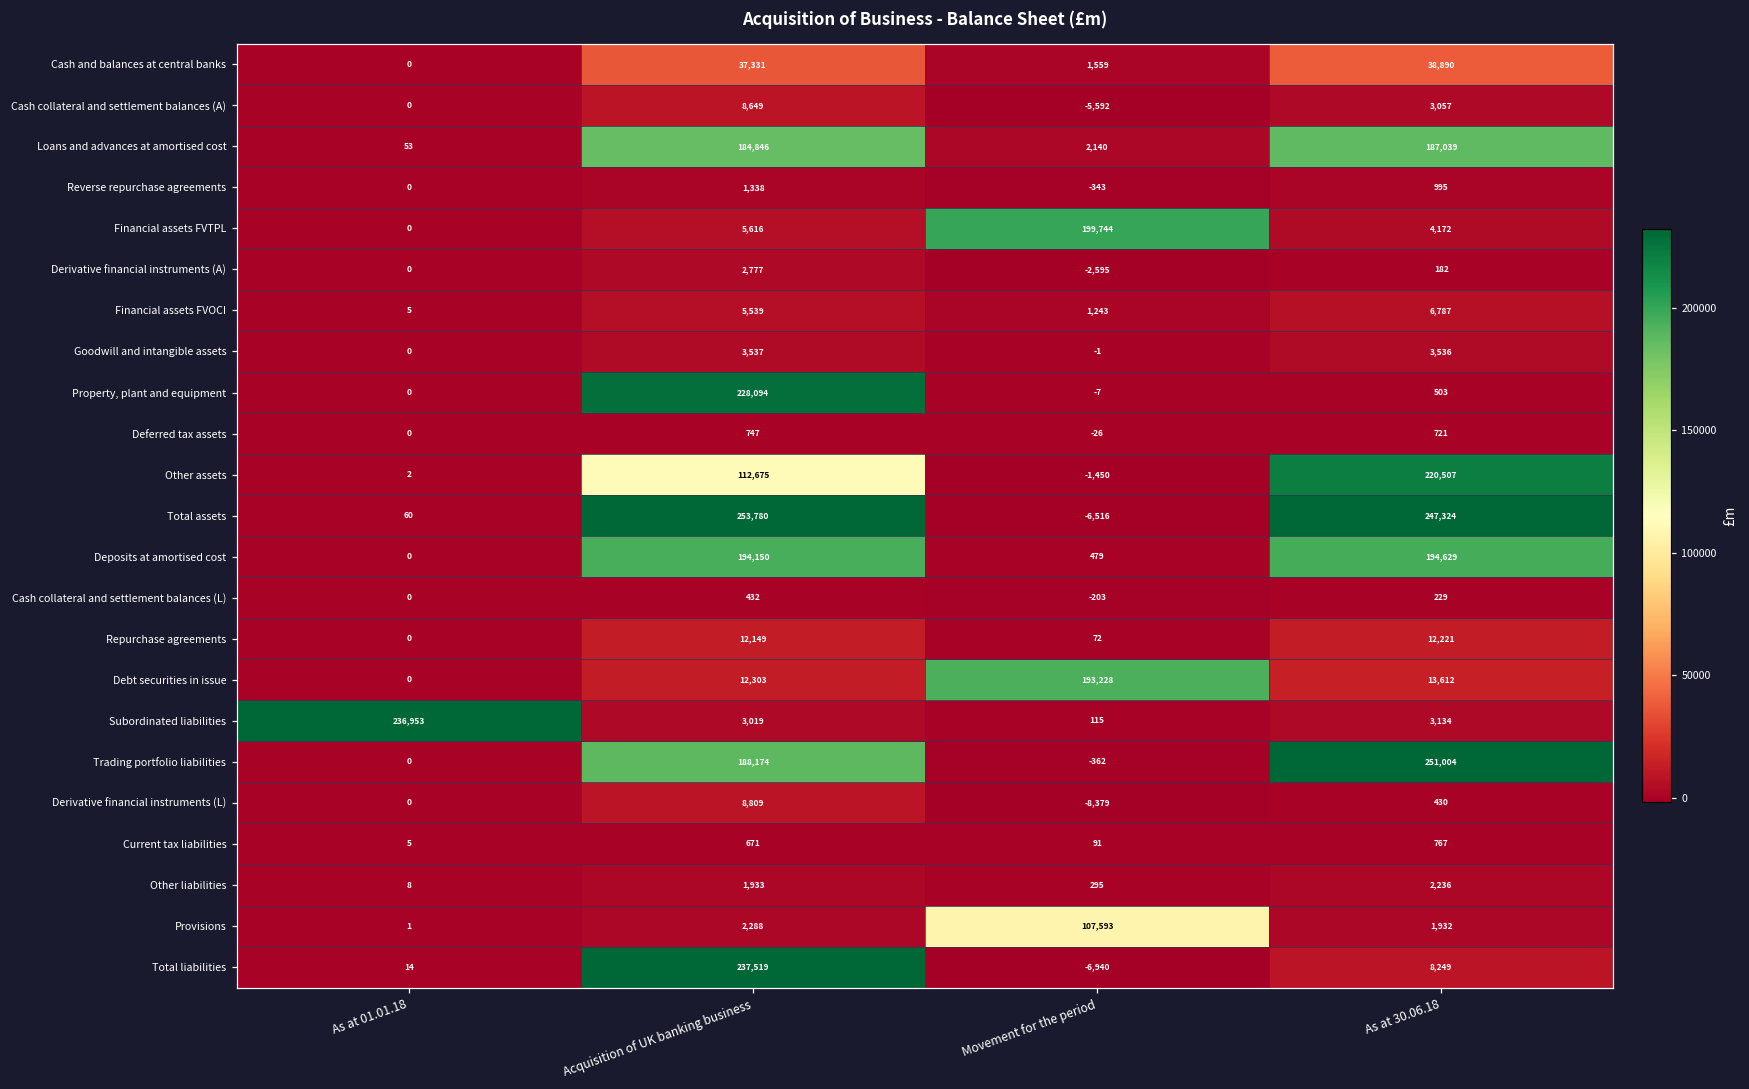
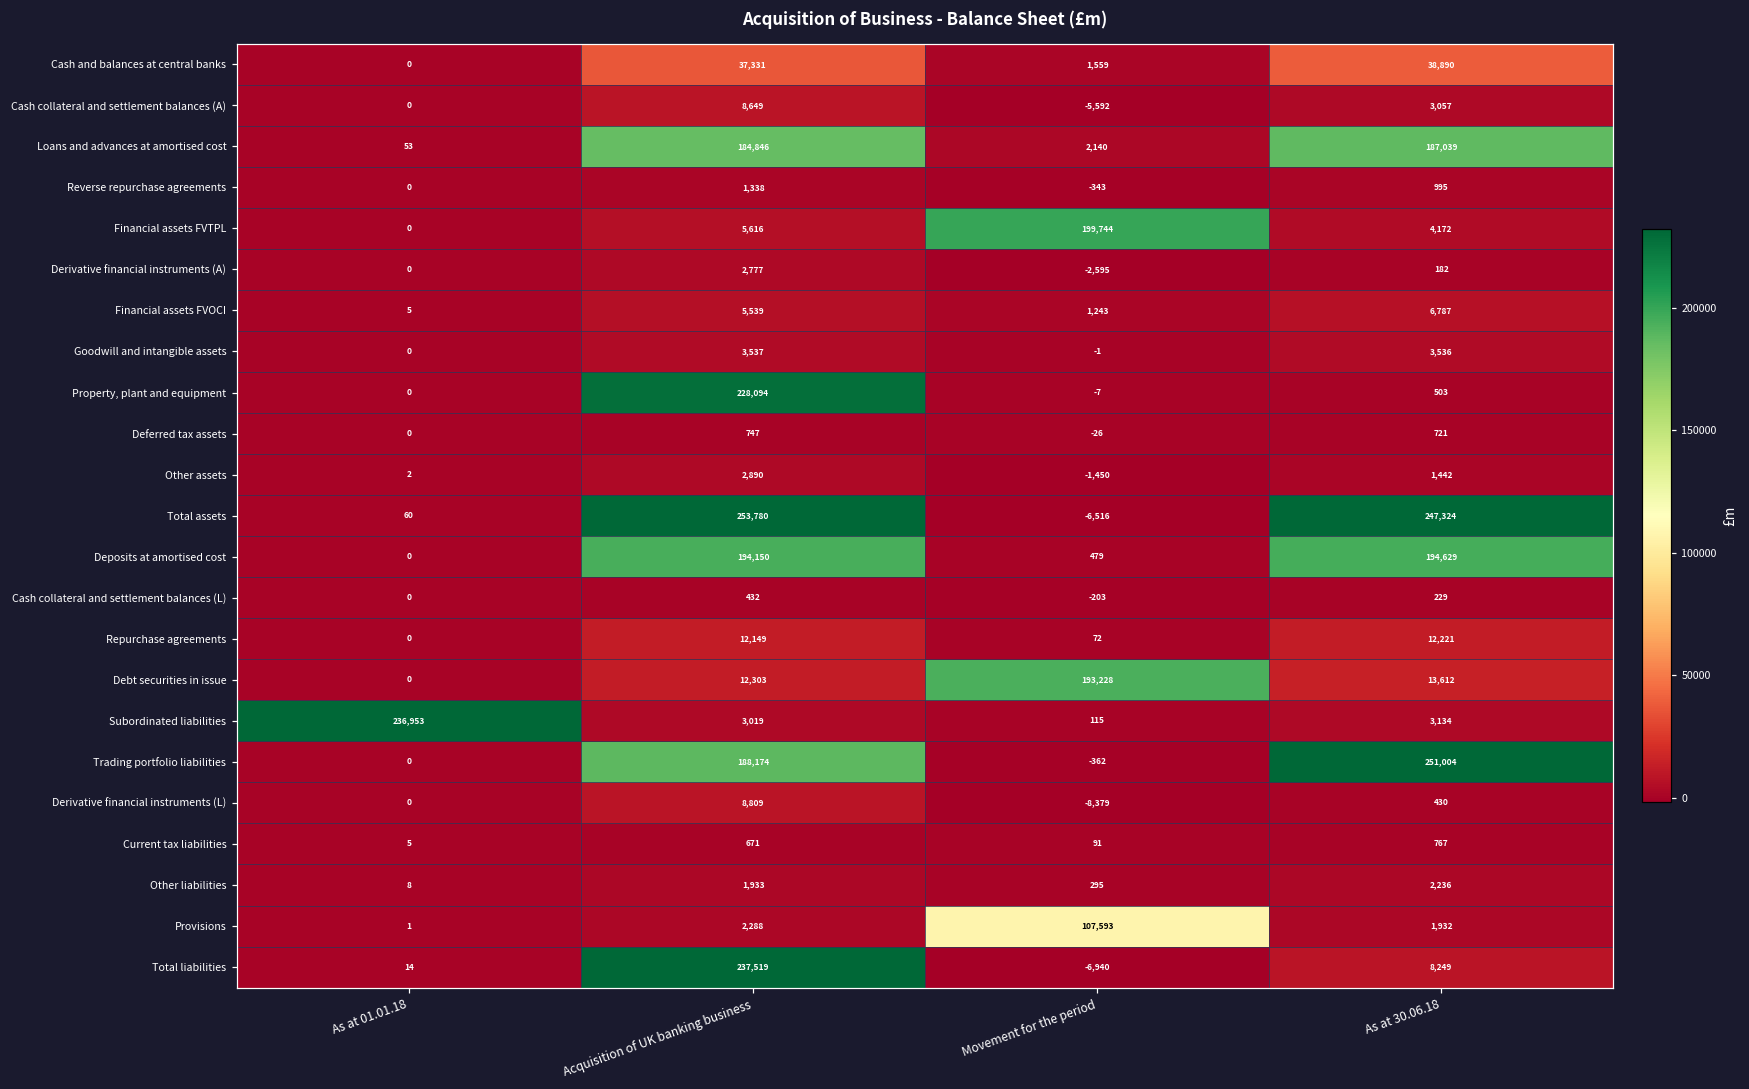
Other assets, Acquisition of UK banking business: 112,675 -> 2,890
Other assets, As at 30.06.18: 220,507 -> 1,442
